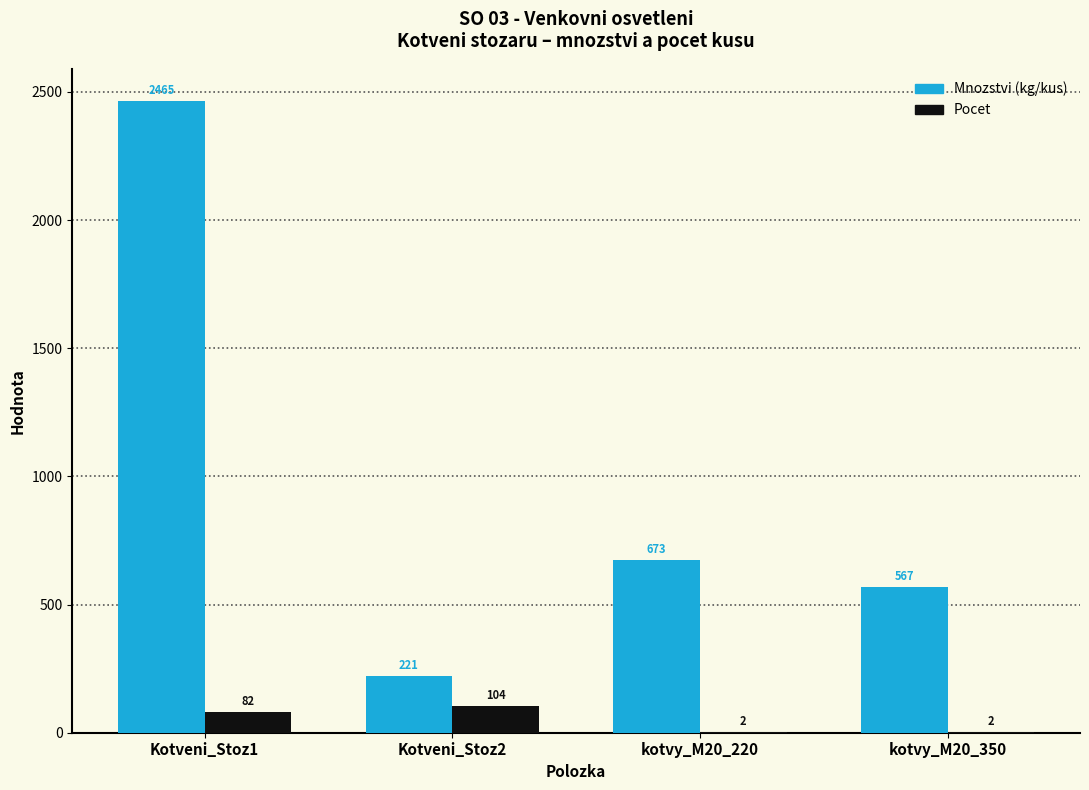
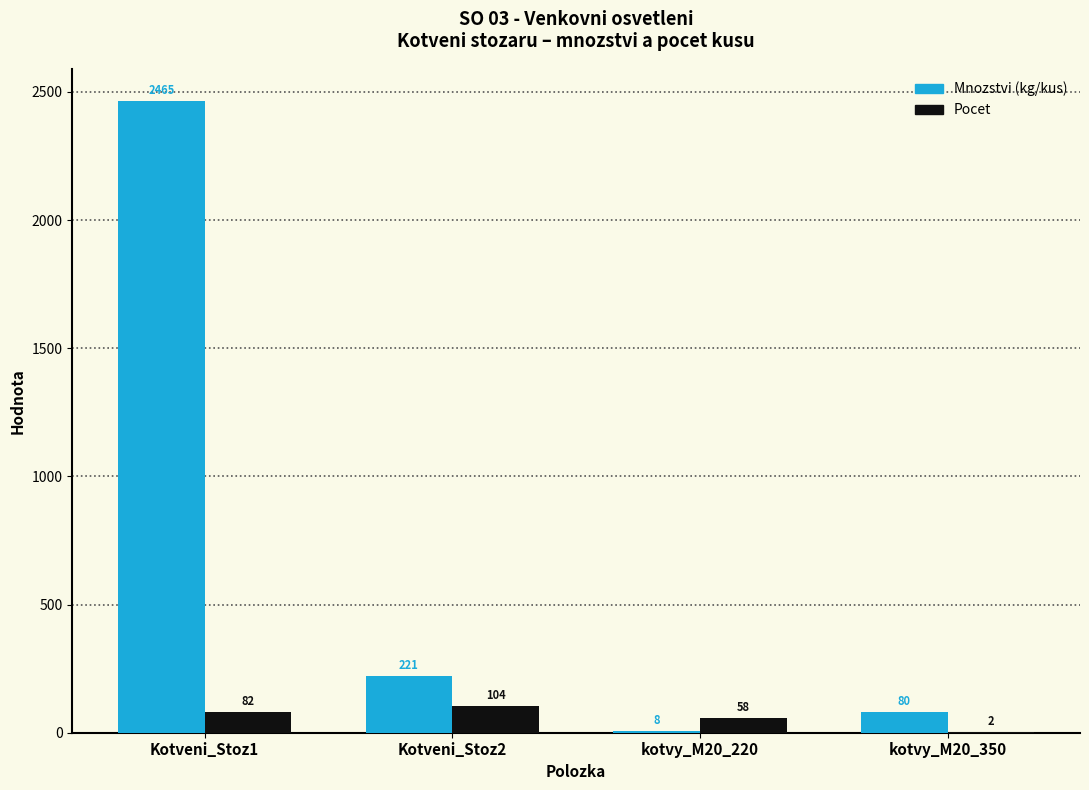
Mnozstvi (kg/kus), kotvy_M20_220: 673 -> 8
Pocet, kotvy_M20_220: 2 -> 58
Mnozstvi (kg/kus), kotvy_M20_350: 567 -> 80
